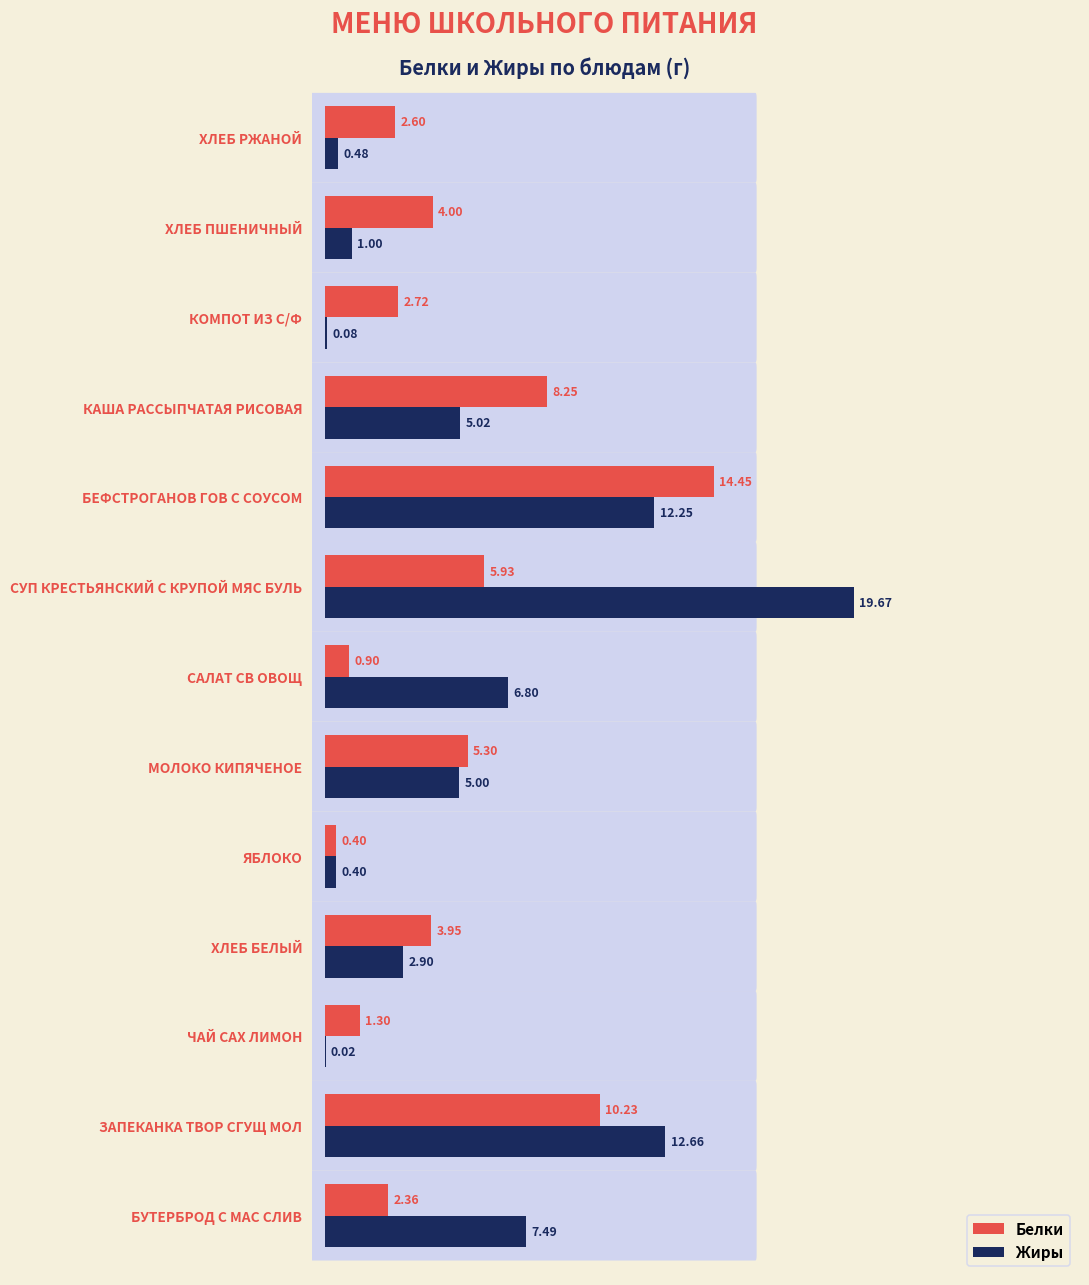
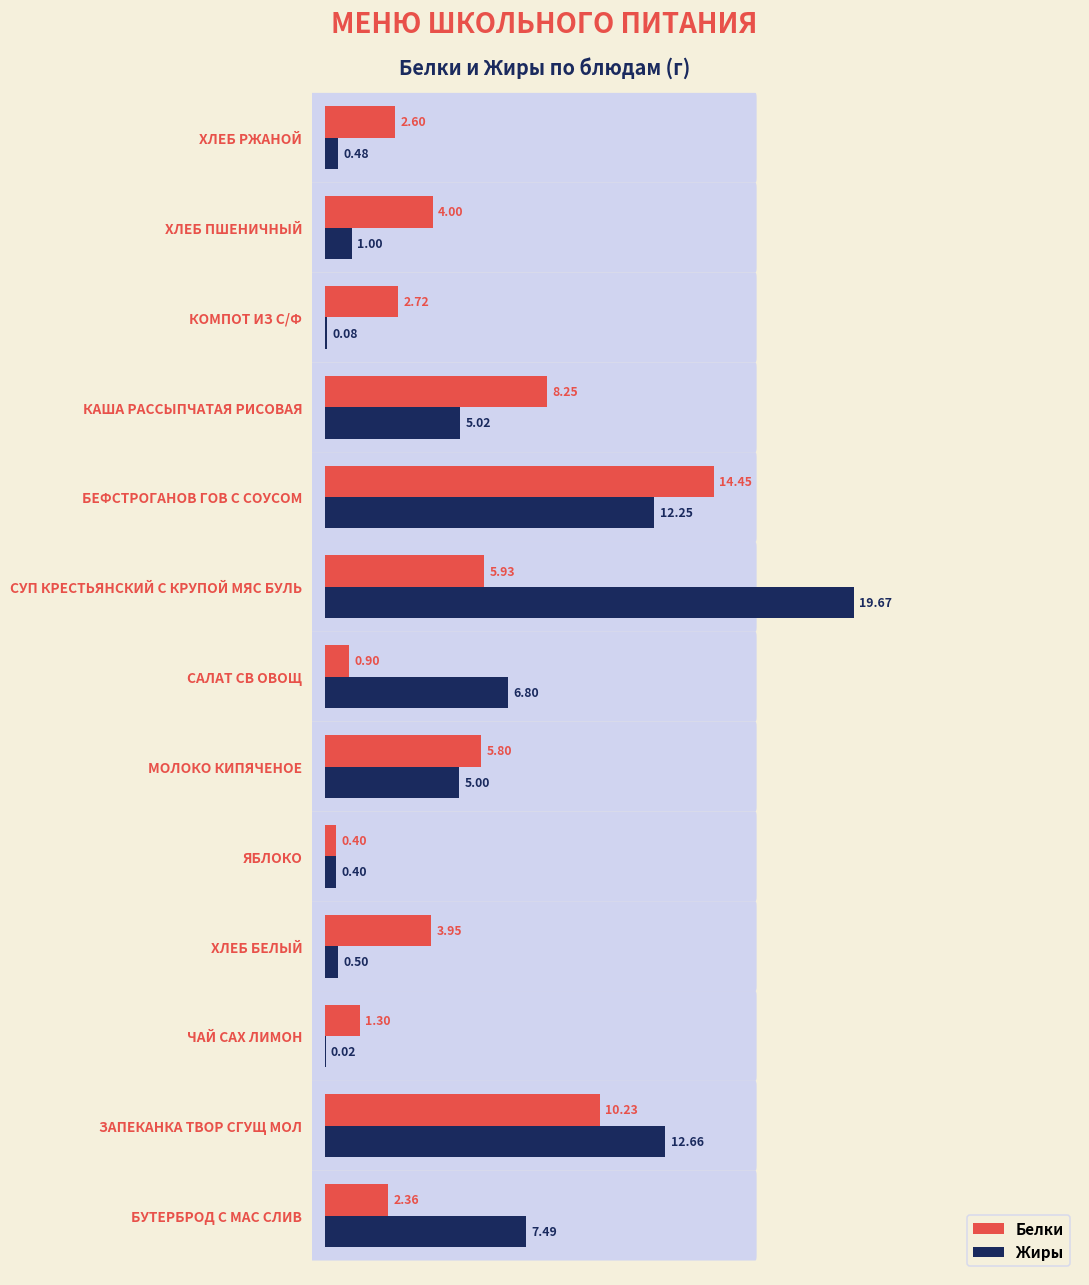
Белки, МОЛОКО КИПЯЧЕНОЕ: 5.30 -> 5.80
Жиры, ХЛЕБ БЕЛЫЙ: 2.90 -> 0.50
